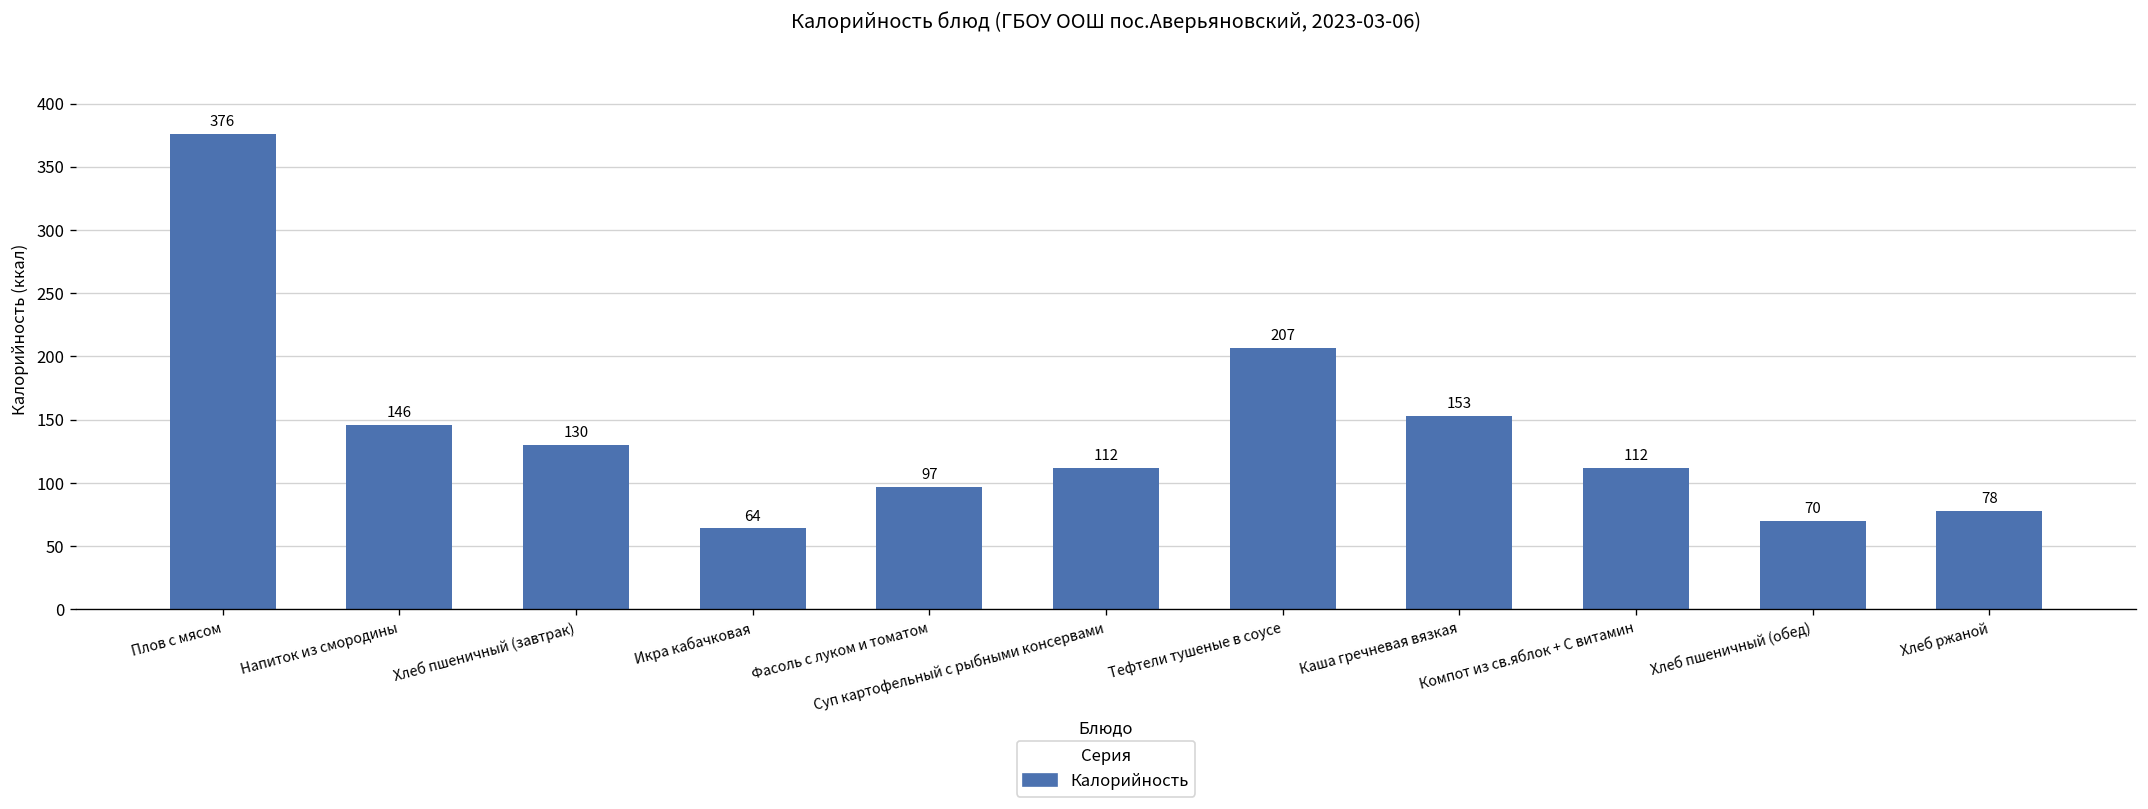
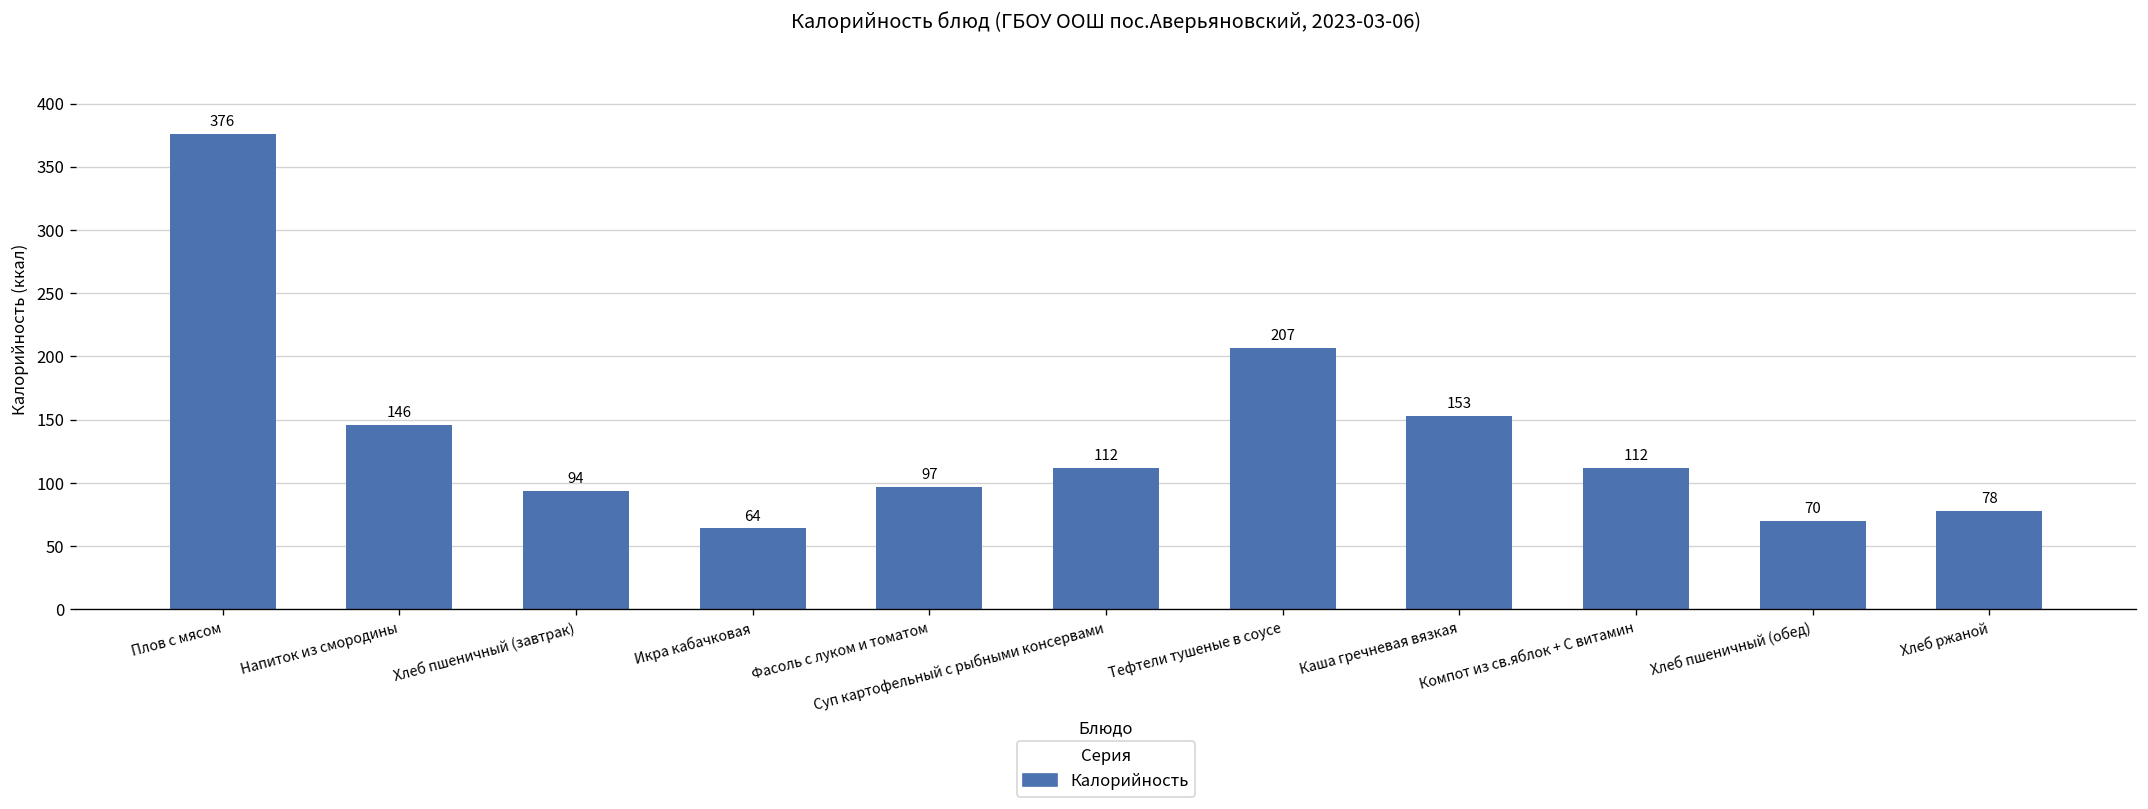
Хлеб пшеничный (завтрак): 130 -> 94
